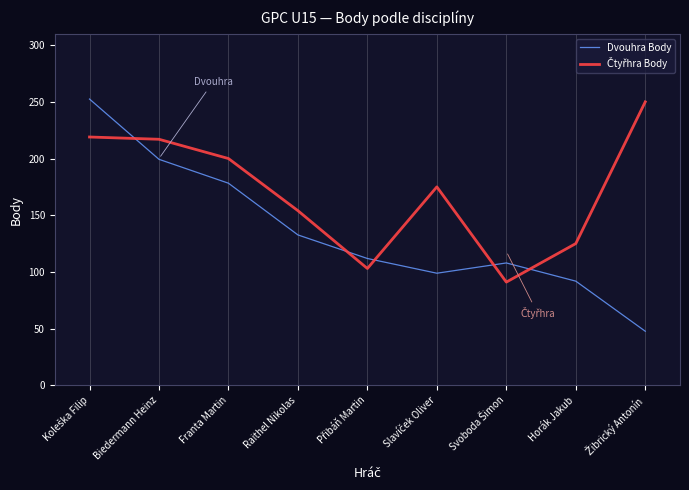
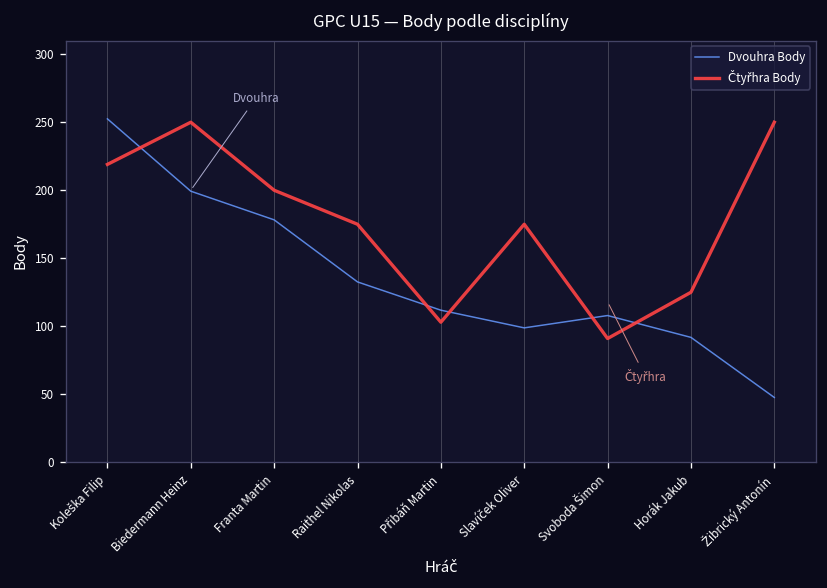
Čtyřhra Body, Biedermann Heinz: 217 -> 250
Čtyřhra Body, Raithel Nikolas: 154 -> 175
